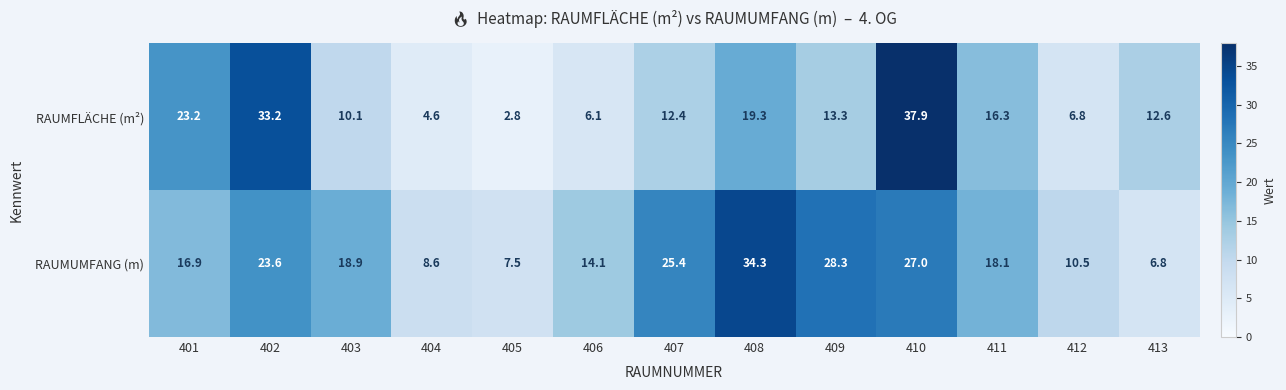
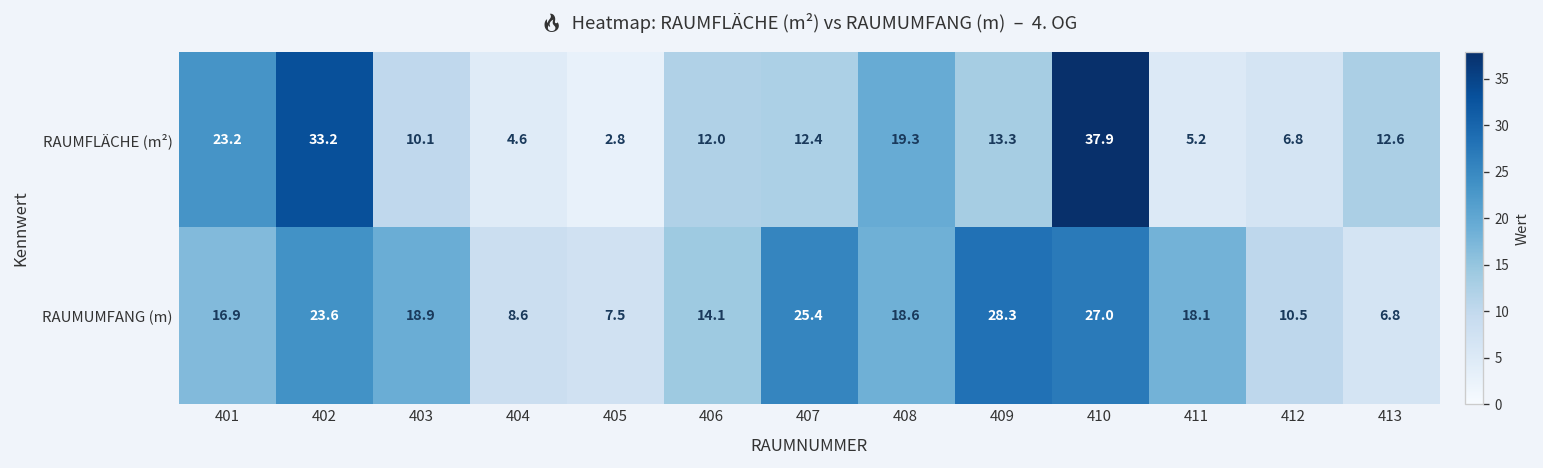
RAUMFLÄCHE (m²), 406: 6.1 -> 12.0
RAUMFLÄCHE (m²), 411: 16.3 -> 5.2
RAUMUMFANG (m), 408: 34.3 -> 18.6
